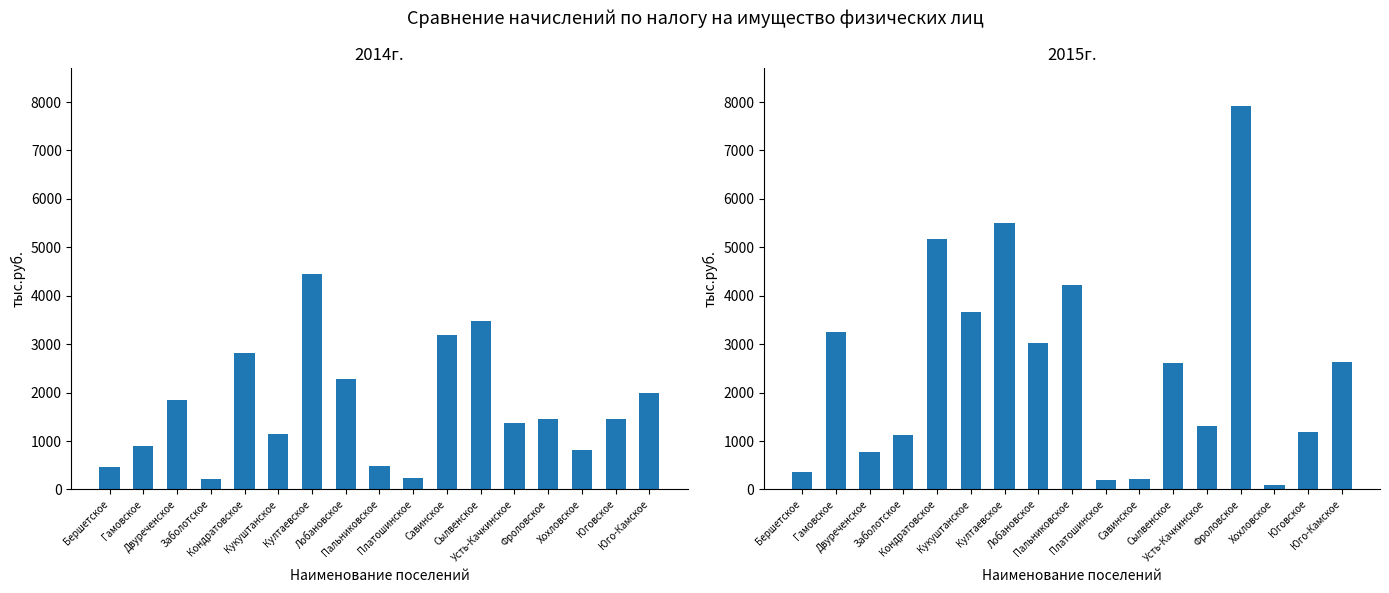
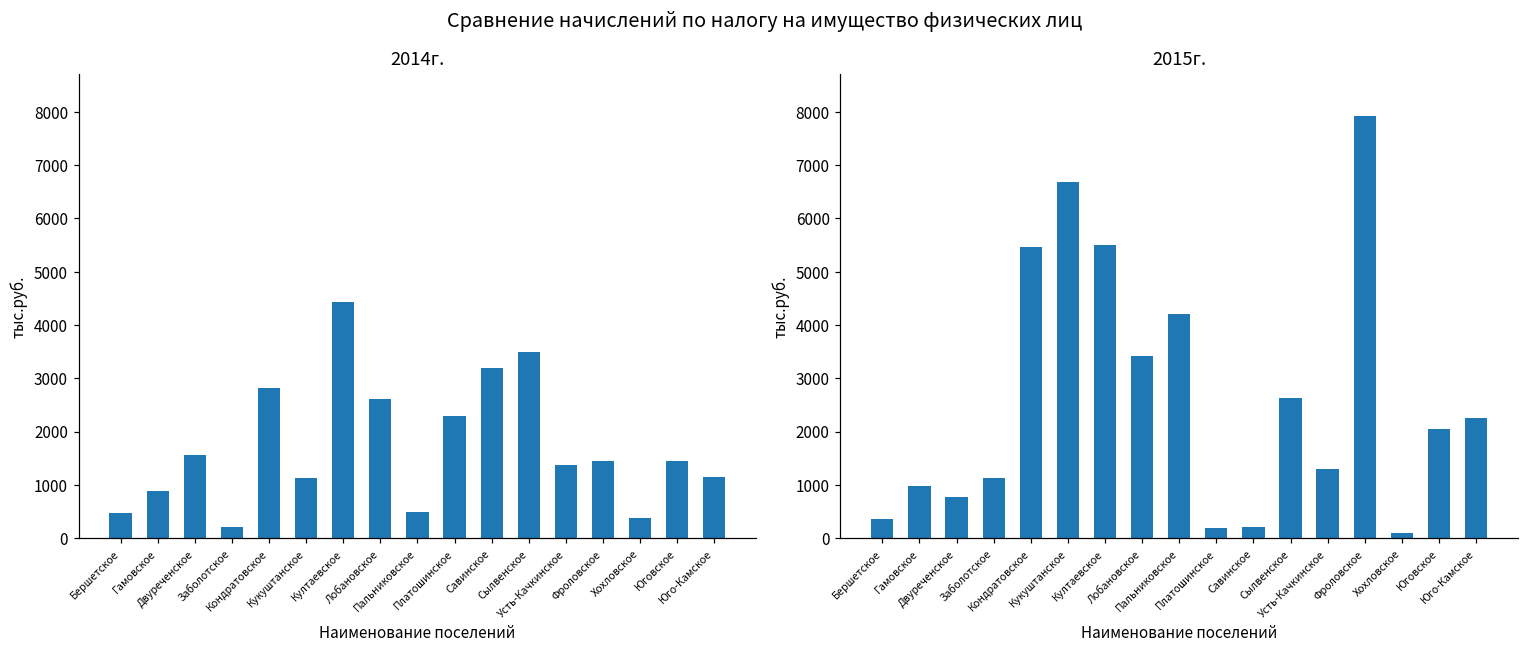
2014г., Двуреченское: 1900 -> 1600
2014г., Лобановское: 2300 -> 2600
2014г., Платошинское: 200 -> 2300
2014г., Хохловское: 800 -> 400
2014г., Юго-Камское: 2000 -> 1100
2015г., Гамовское: 3300 -> 1000
2015г., Кондратовское: 5200 -> 5500
2015г., Кукуштанское: 3700 -> 6700
2015г., Лобановское: 3000 -> 3400
2015г., Юговское: 1200 -> 2000
2015г., Юго-Камское: 2600 -> 2300
